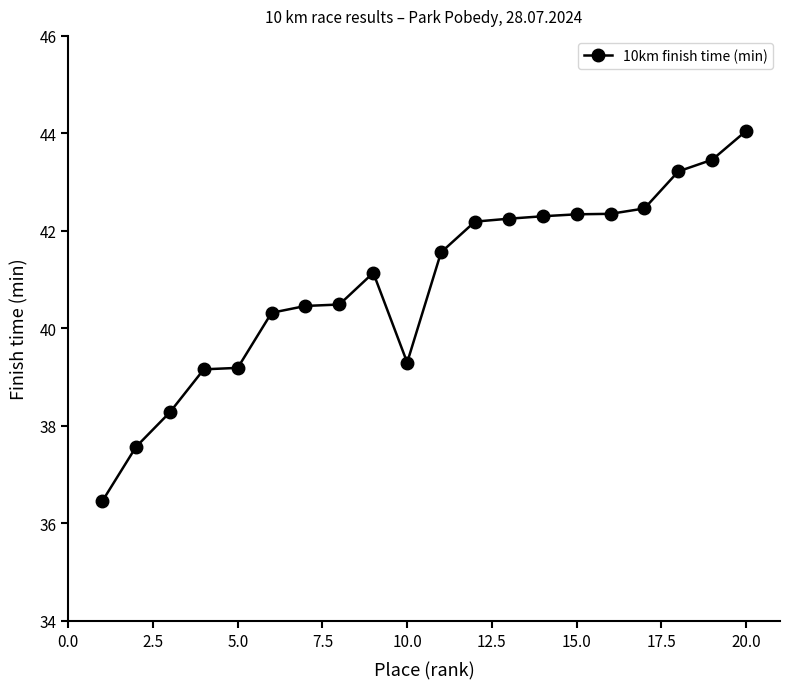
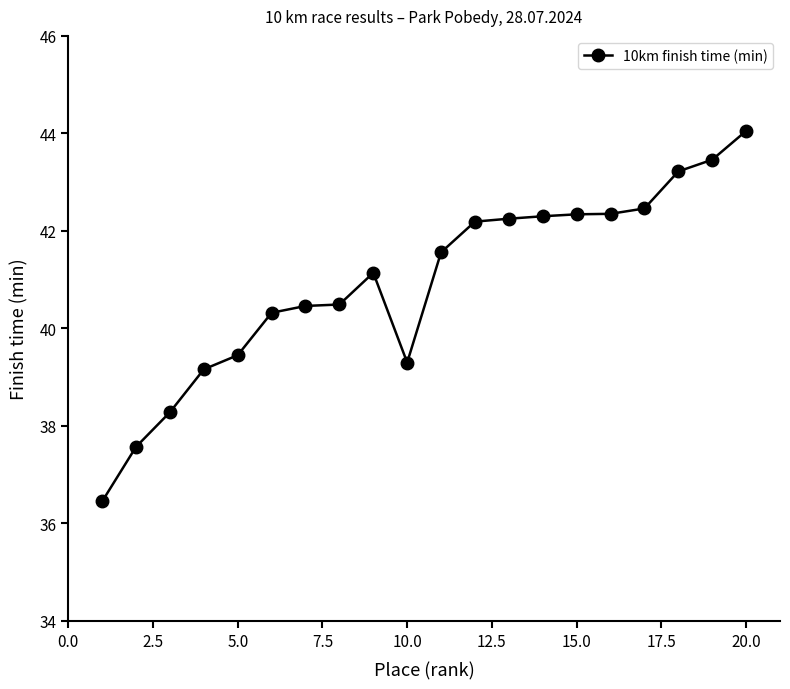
5.0: 39.2 -> 39.5
